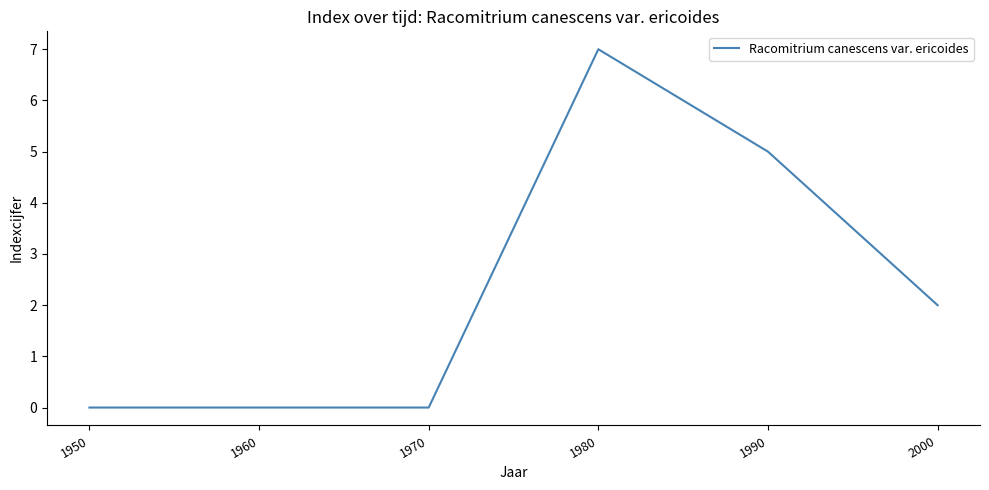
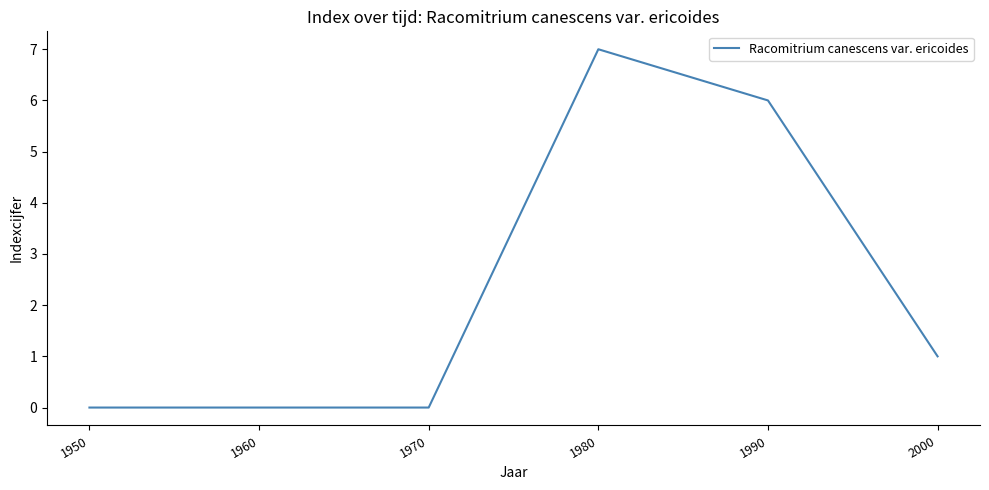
1990: 5 -> 6
2000: 2 -> 1
